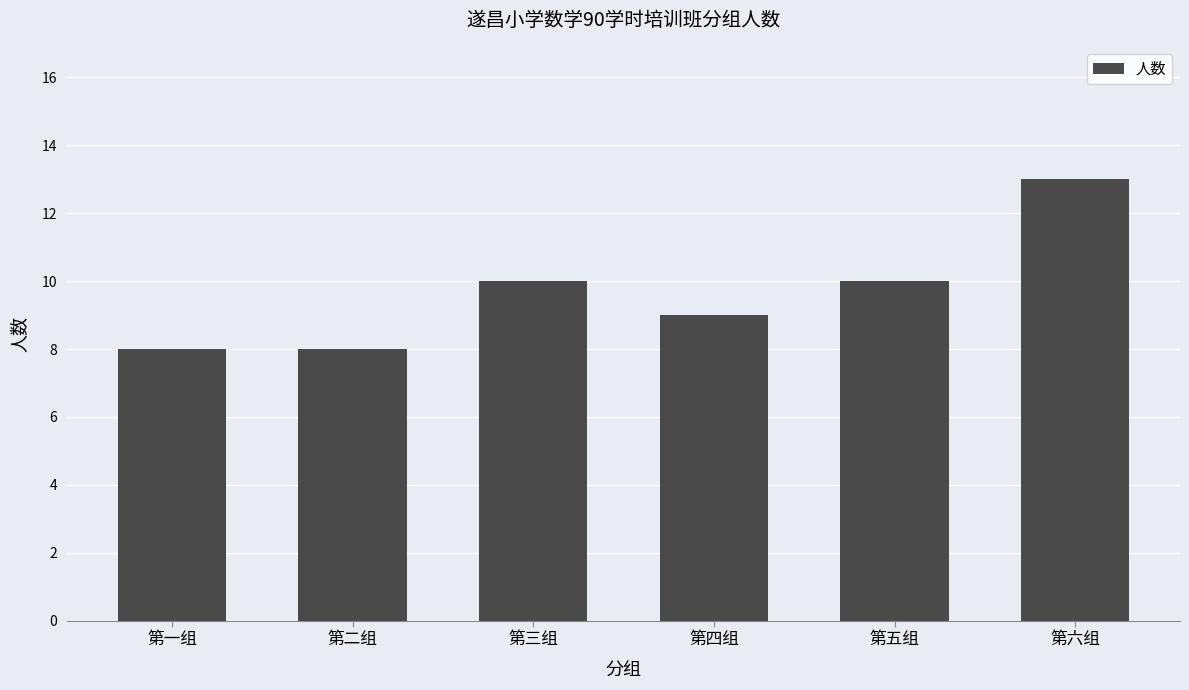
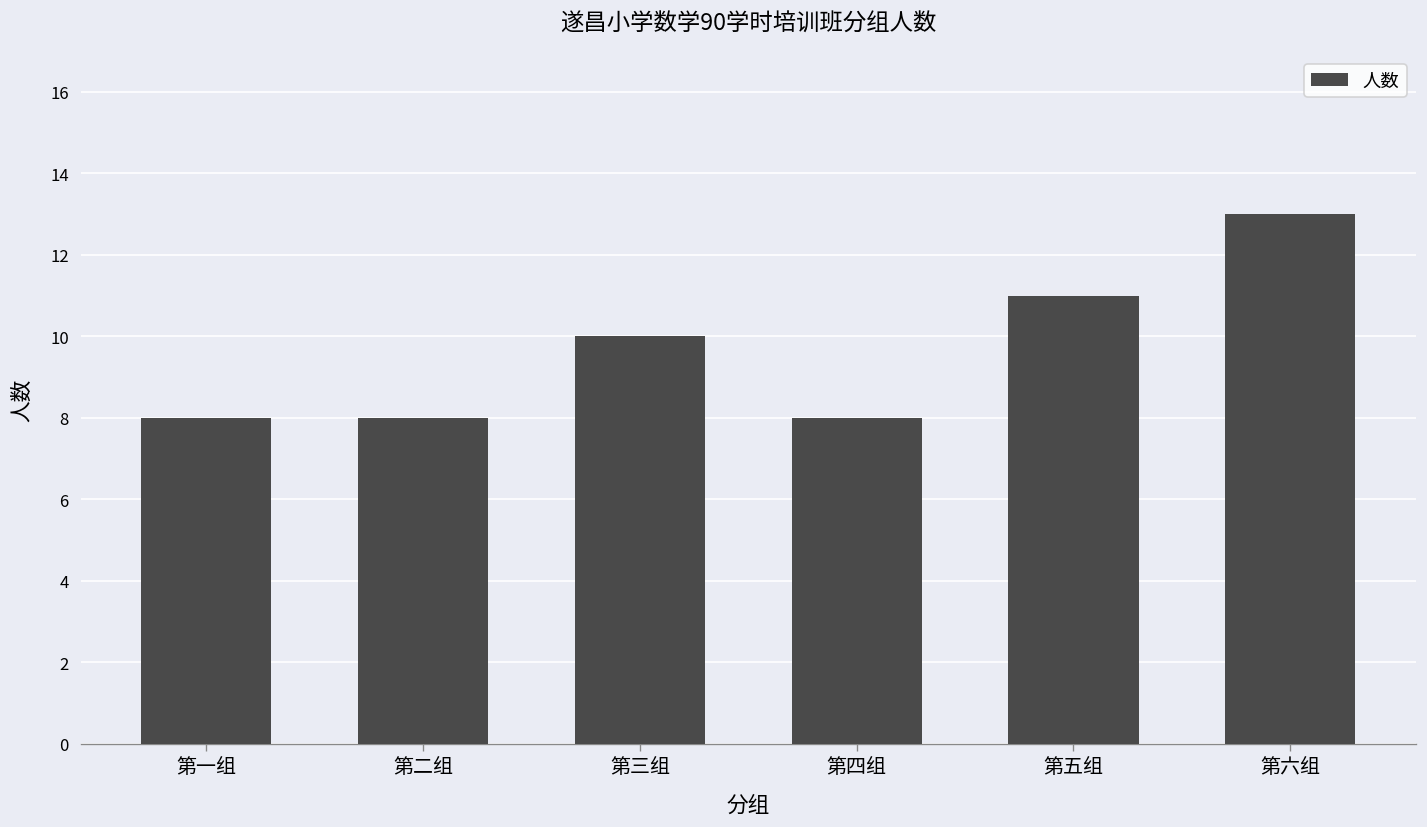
第四组: 9 -> 8
第五组: 10 -> 11
